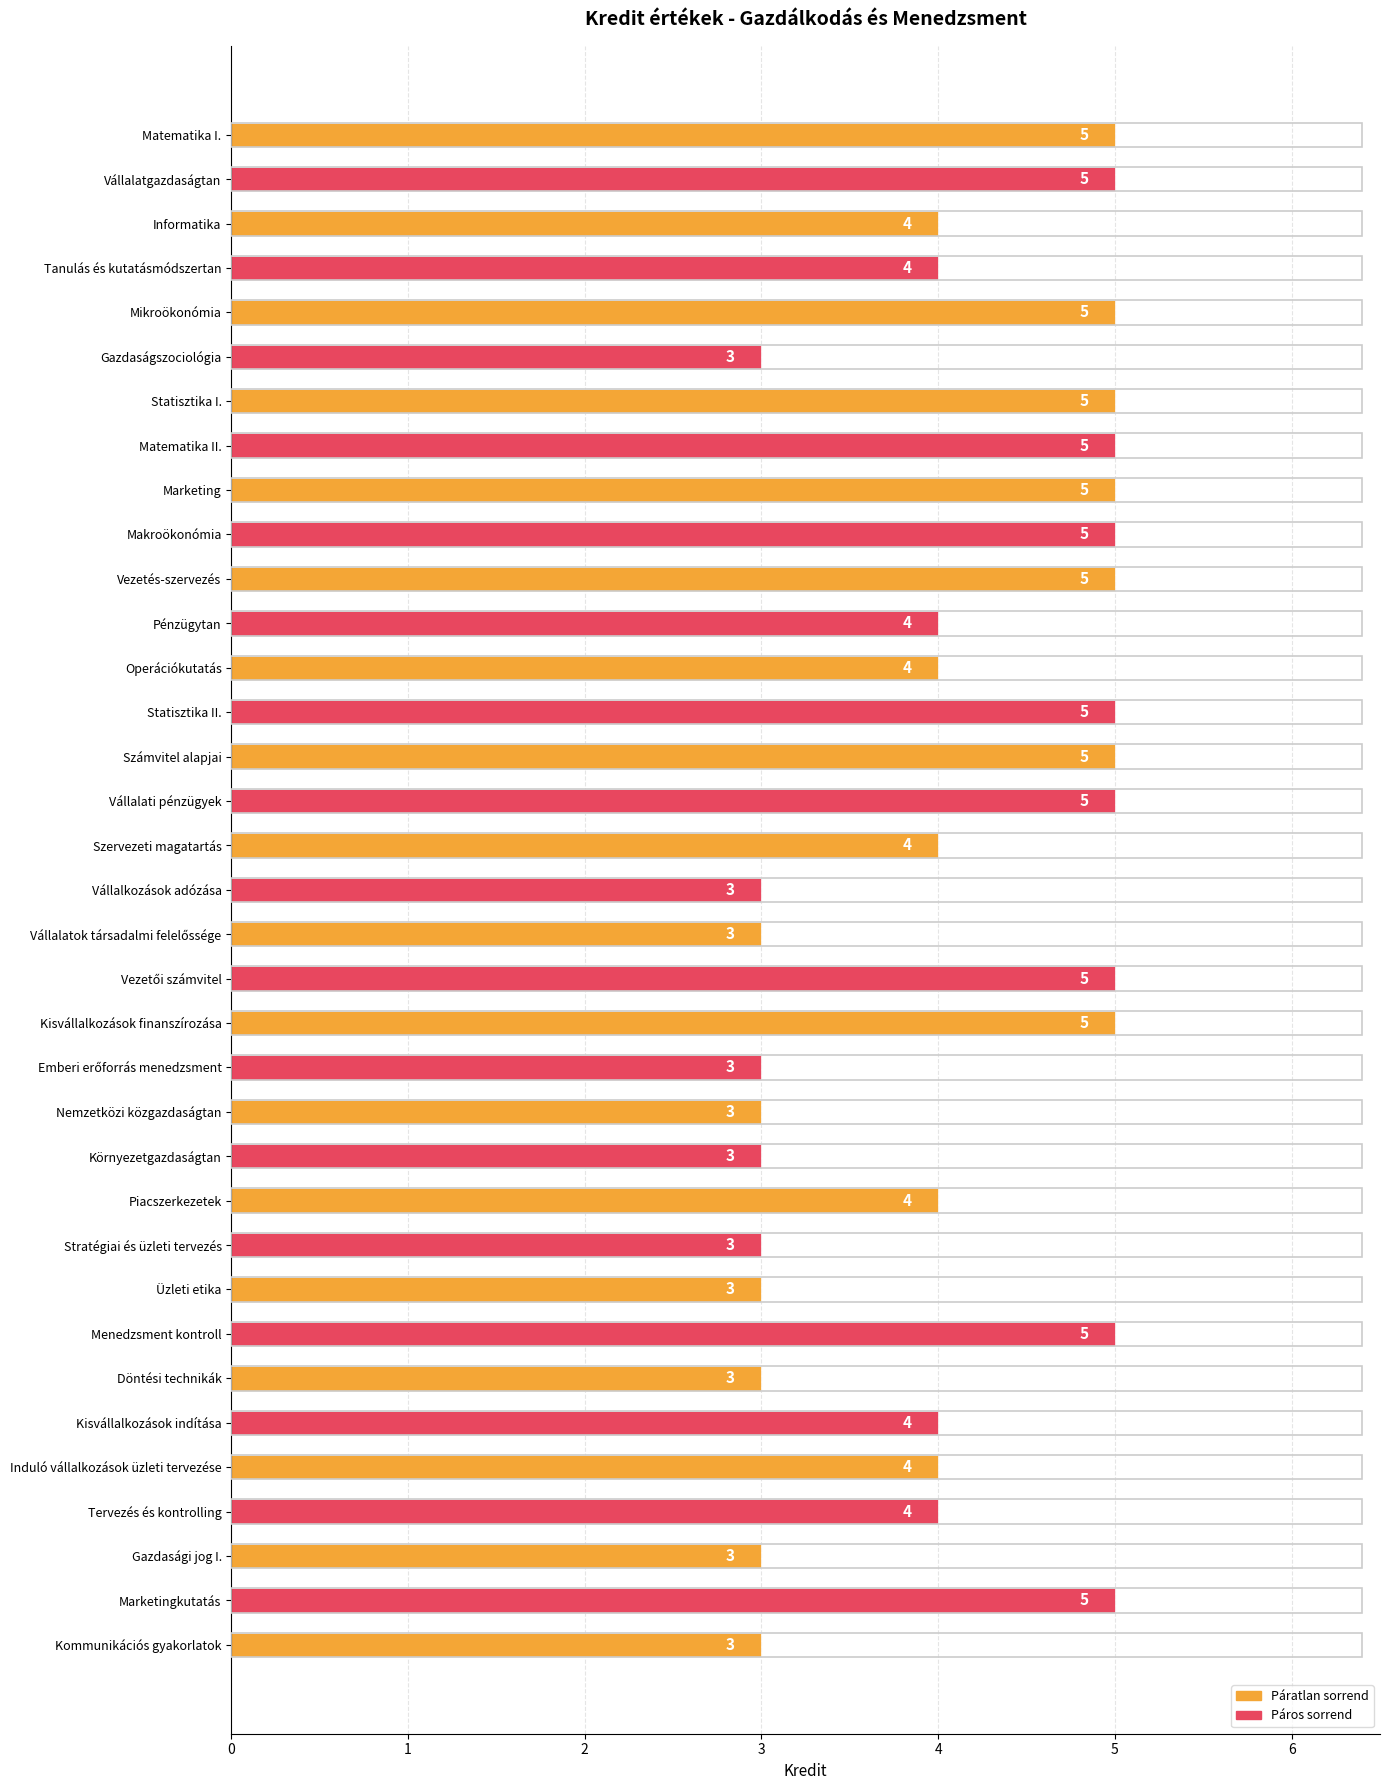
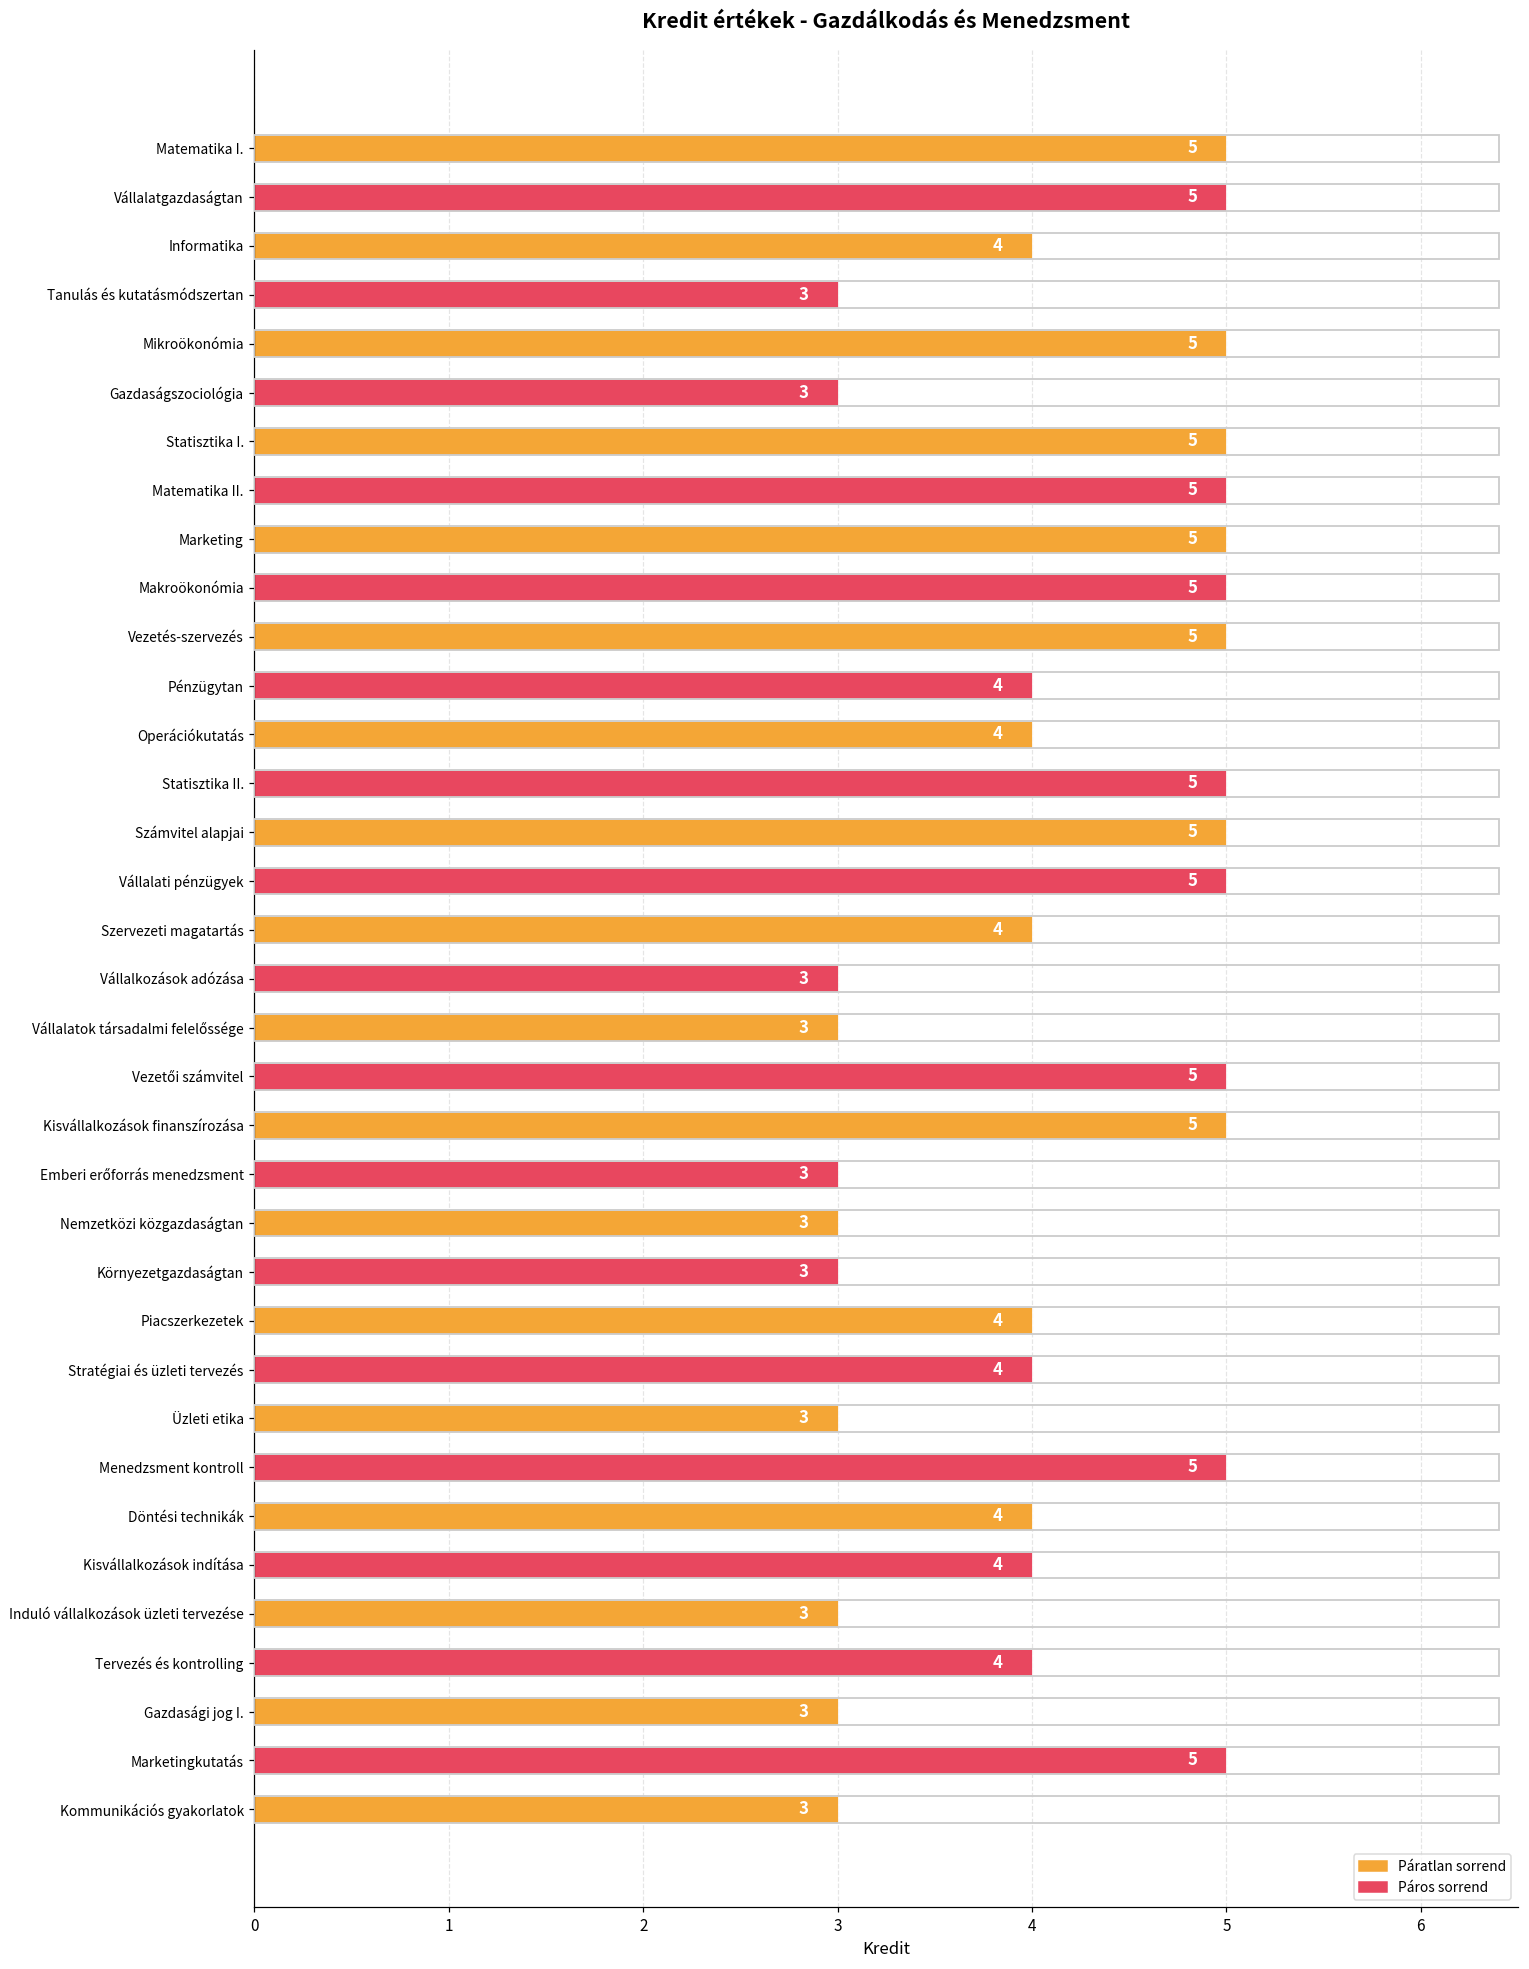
Tanulás és kutatásmódszertan: 4 -> 3
Stratégiai és üzleti tervezés: 3 -> 4
Döntési technikák: 3 -> 4
Induló vállalkozások üzleti tervezése: 4 -> 3
